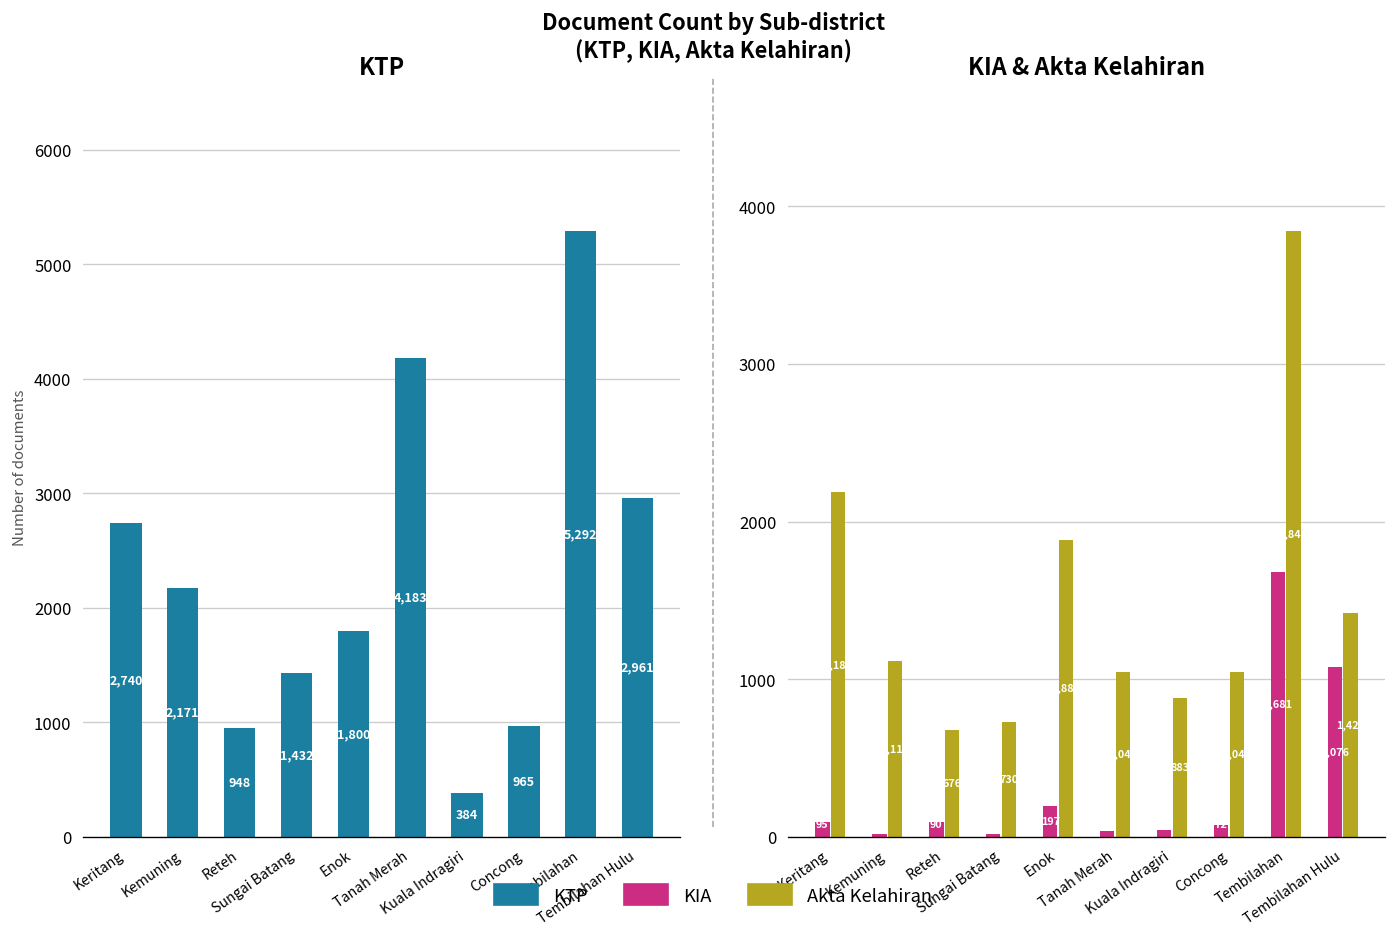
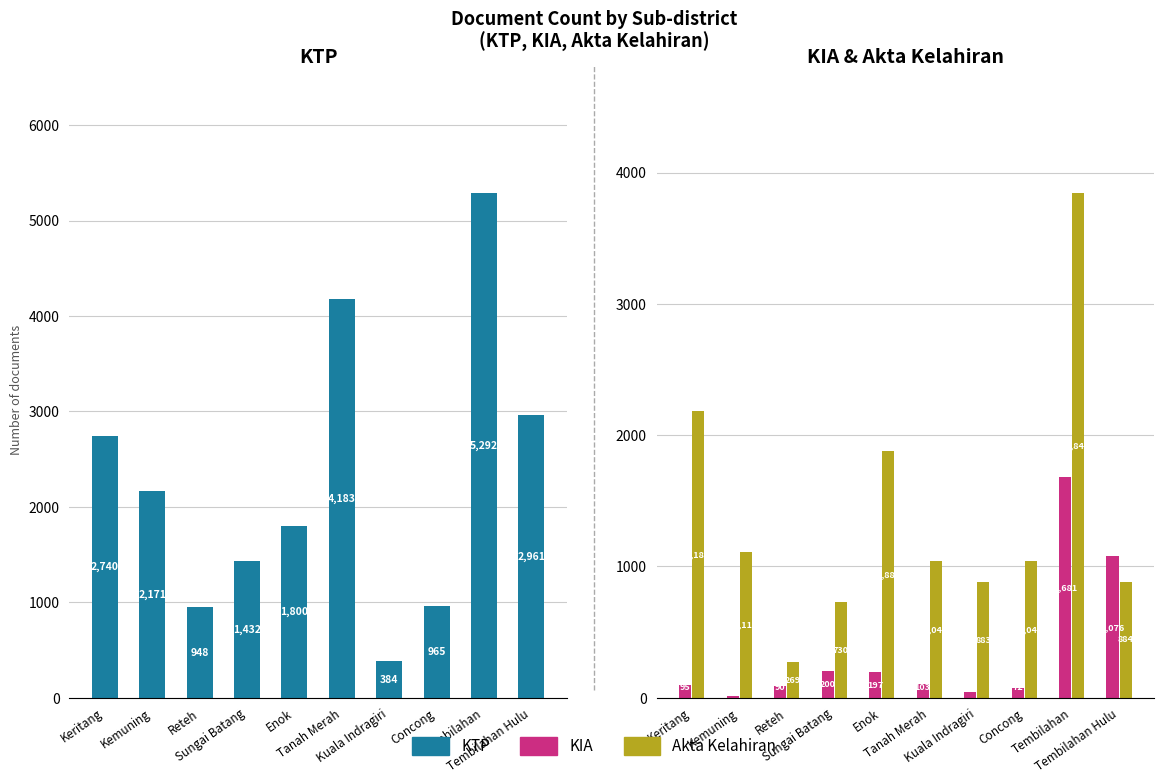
KIA & Akta Kelahiran, Akta Kelahiran, Reteh: 676 -> 269
KIA & Akta Kelahiran, KIA, Sungai Batang: 20 -> 200
KIA & Akta Kelahiran, KIA, Tanah Merah: 30 -> 100
KIA & Akta Kelahiran, Akta Kelahiran, Tembilahan Hulu: 1,422 -> 884
